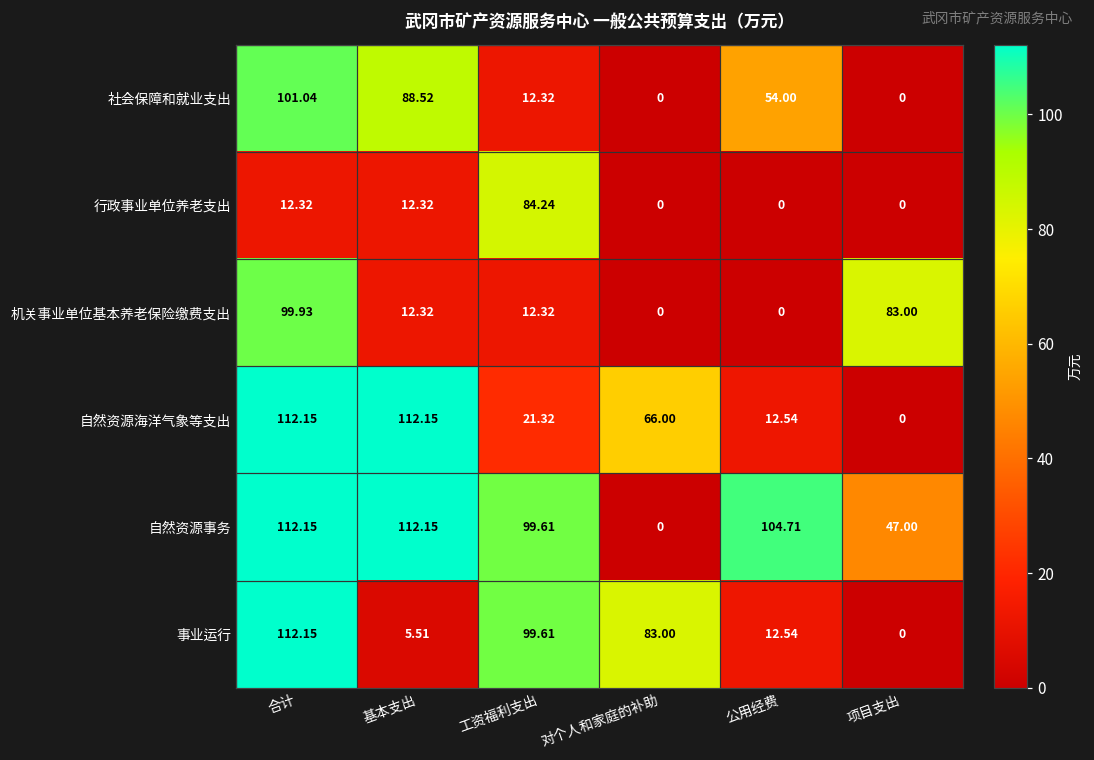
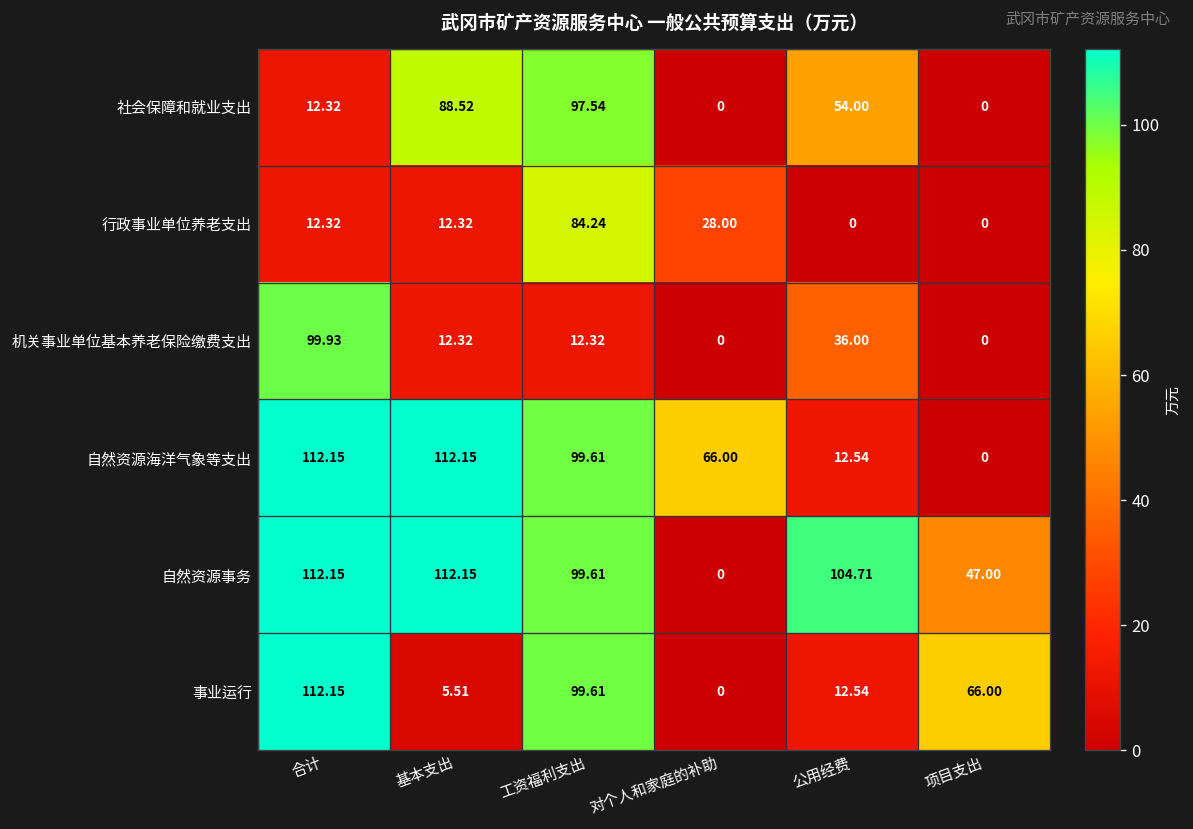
社会保障和就业支出, 合计: 101.04 -> 12.32
社会保障和就业支出, 工资福利支出: 12.32 -> 97.54
行政事业单位养老支出, 对个人和家庭的补助: 0 -> 28.00
机关事业单位基本养老保险缴费支出, 公用经费: 0 -> 36.00
机关事业单位基本养老保险缴费支出, 项目支出: 83.00 -> 0
自然资源海洋气象等支出, 工资福利支出: 21.32 -> 99.61
事业运行, 对个人和家庭的补助: 83.00 -> 0
事业运行, 项目支出: 0 -> 66.00
